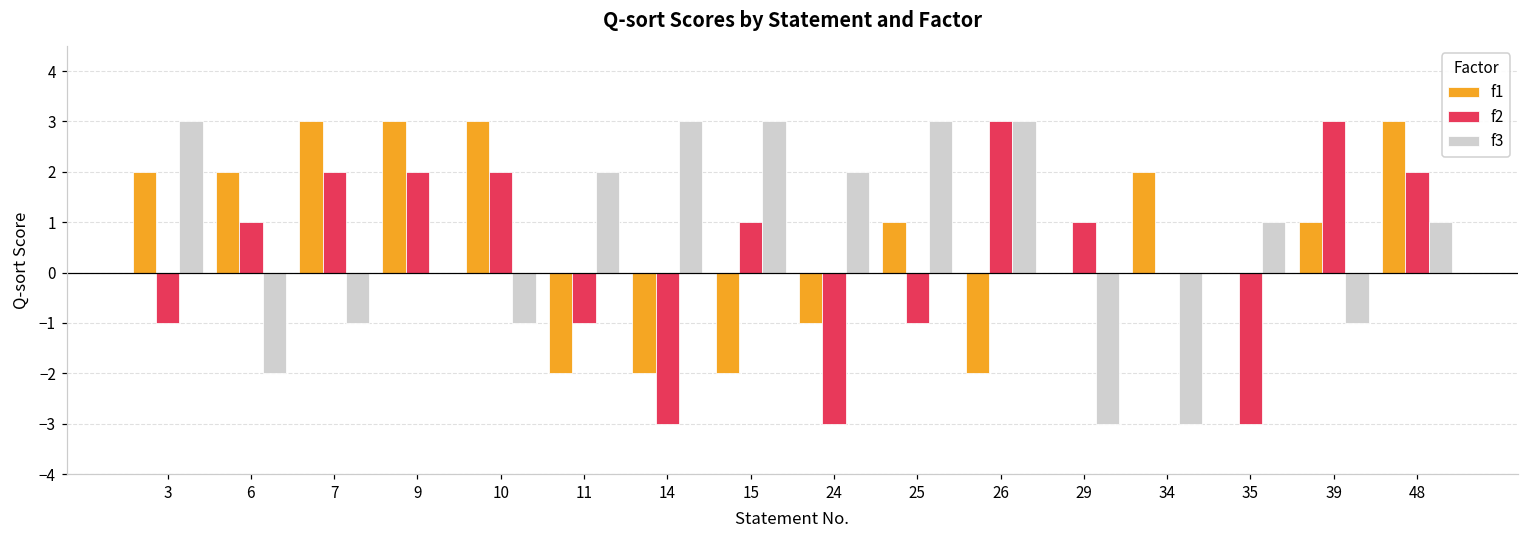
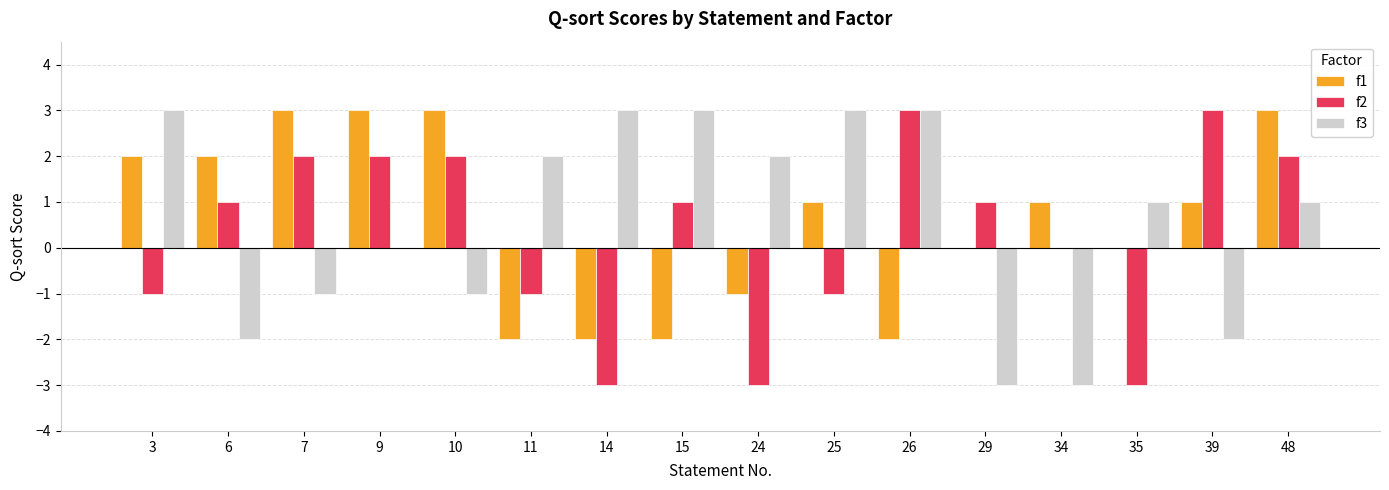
f1, 34: 2 -> 1
f3, 39: -1 -> -2
